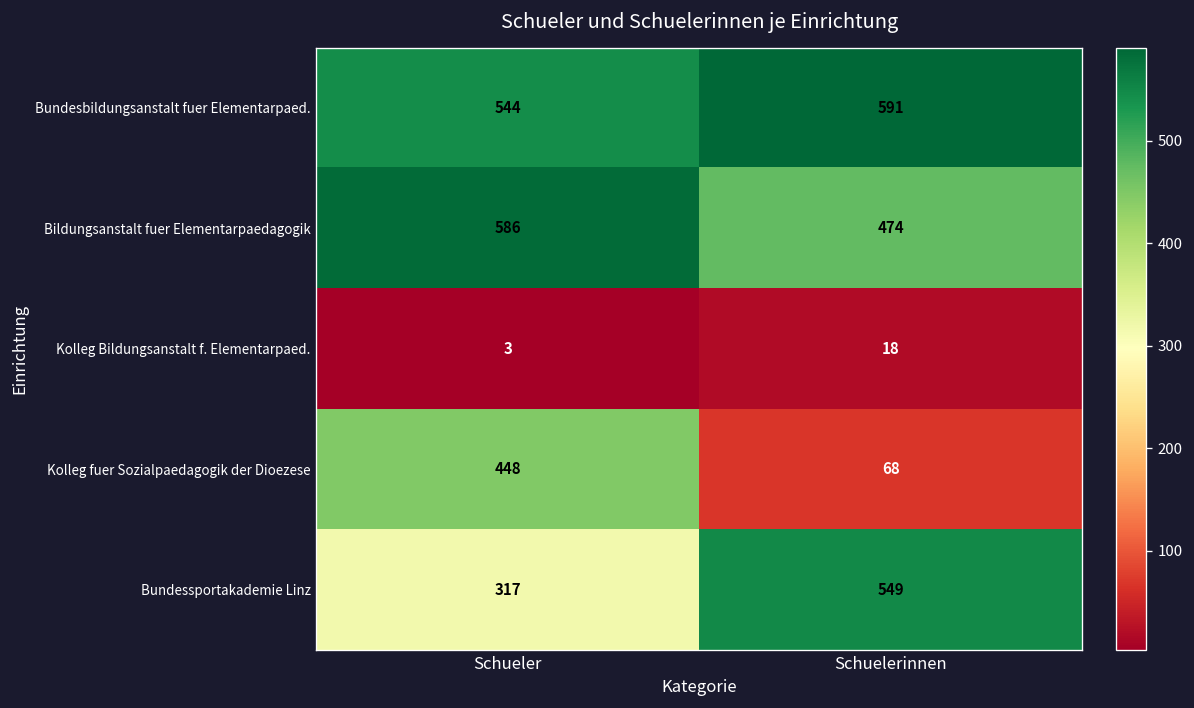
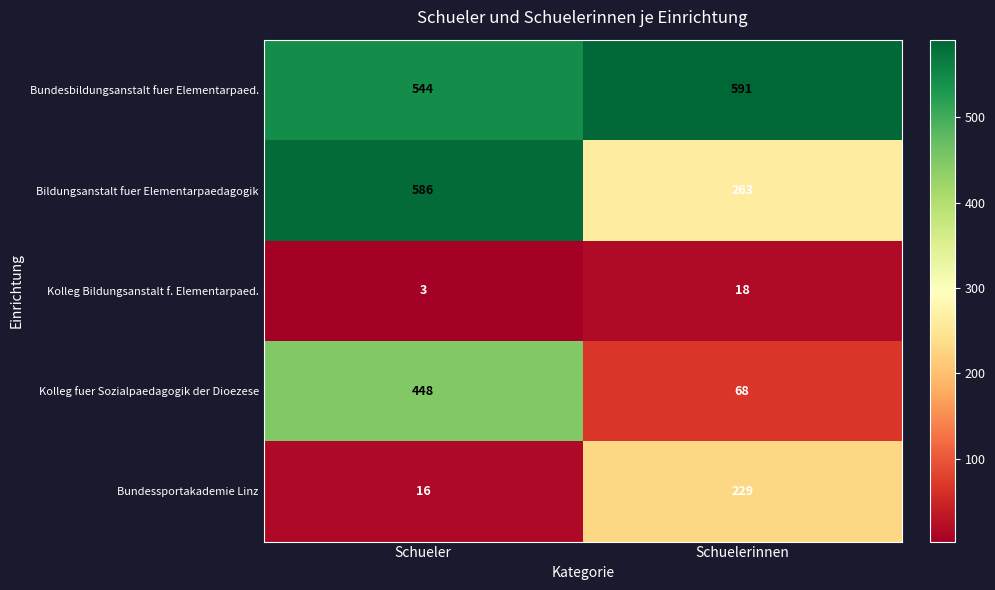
Bildungsanstalt fuer Elementarpaedagogik, Schuelerinnen: 474 -> 263
Bundessportakademie Linz, Schueler: 317 -> 16
Bundessportakademie Linz, Schuelerinnen: 549 -> 229
